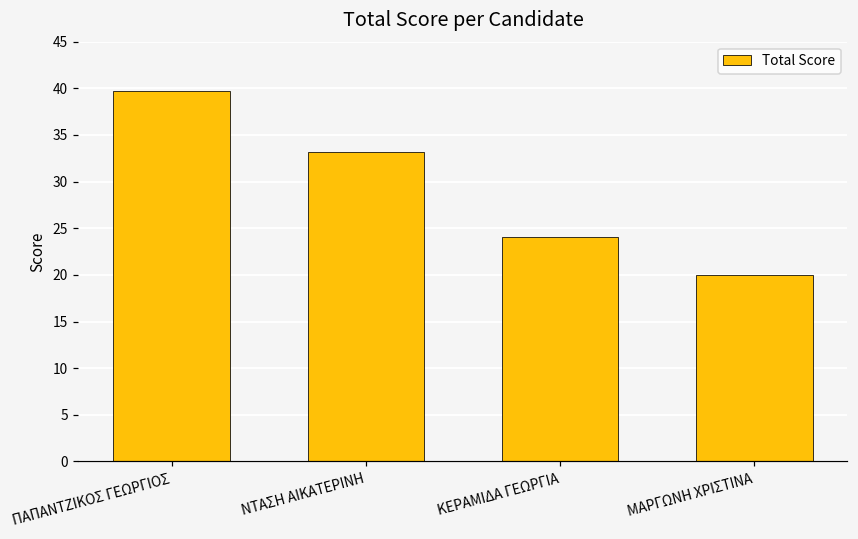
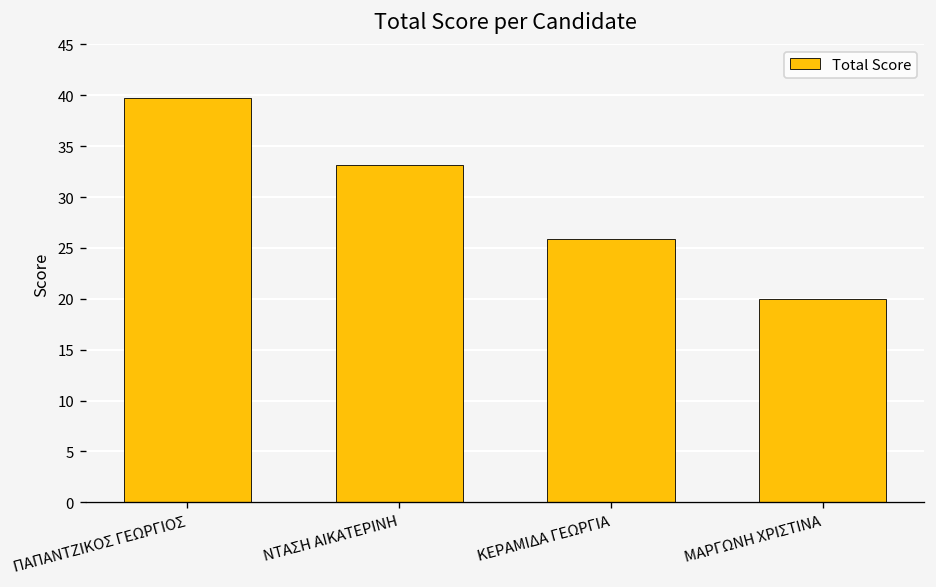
ΚΕΡΑΜΙΔΑ ΓΕΩΡΓΙΑ: 24 -> 26
